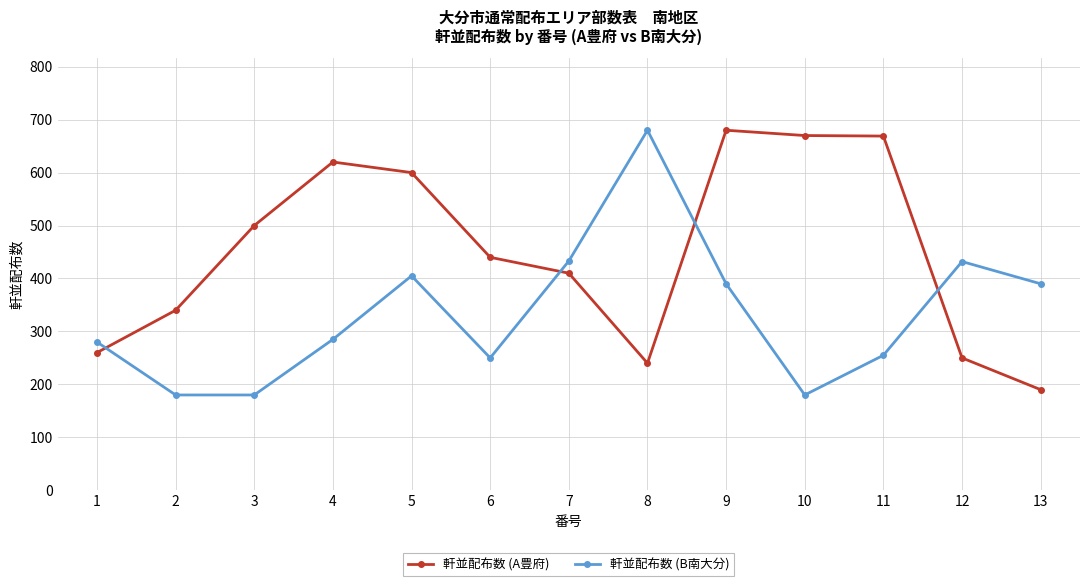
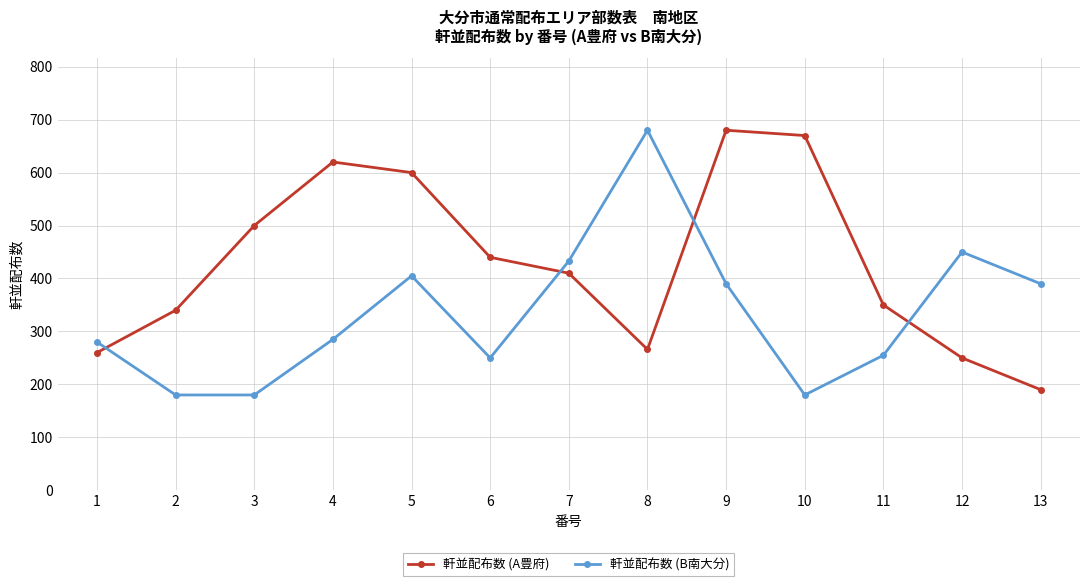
軒並配布数 (A豊府), 8: 240 -> 270
軒並配布数 (A豊府), 11: 670 -> 350
軒並配布数 (B南大分), 12: 430 -> 450
